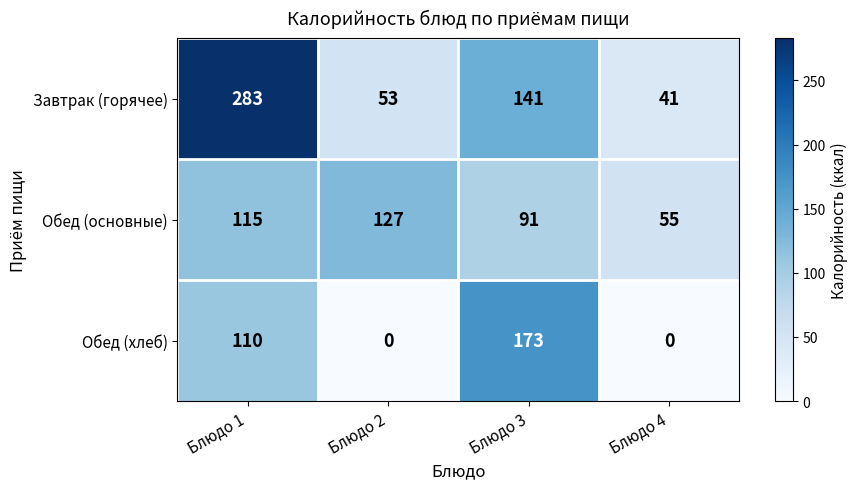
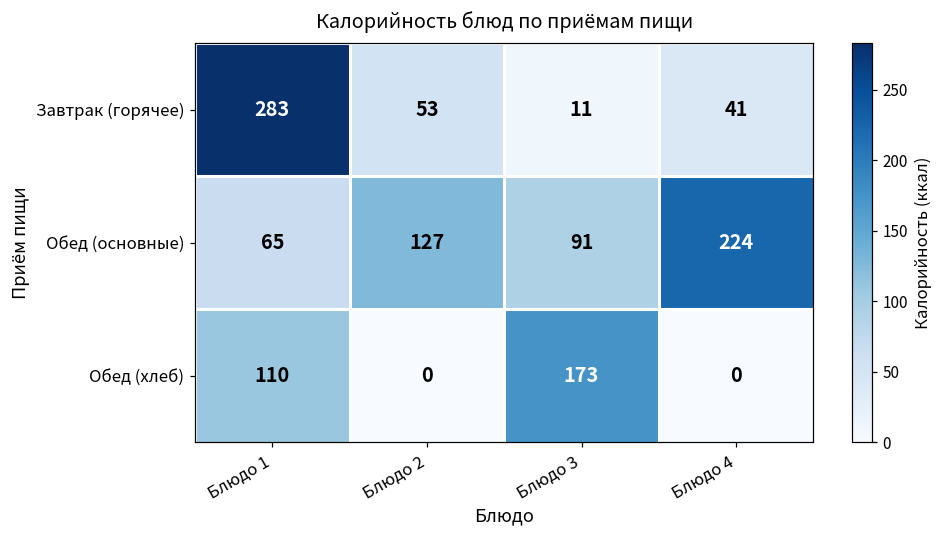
Завтрак (горячее), Блюдо 3: 141 -> 11
Обед (основные), Блюдо 1: 115 -> 65
Обед (основные), Блюдо 4: 55 -> 224
